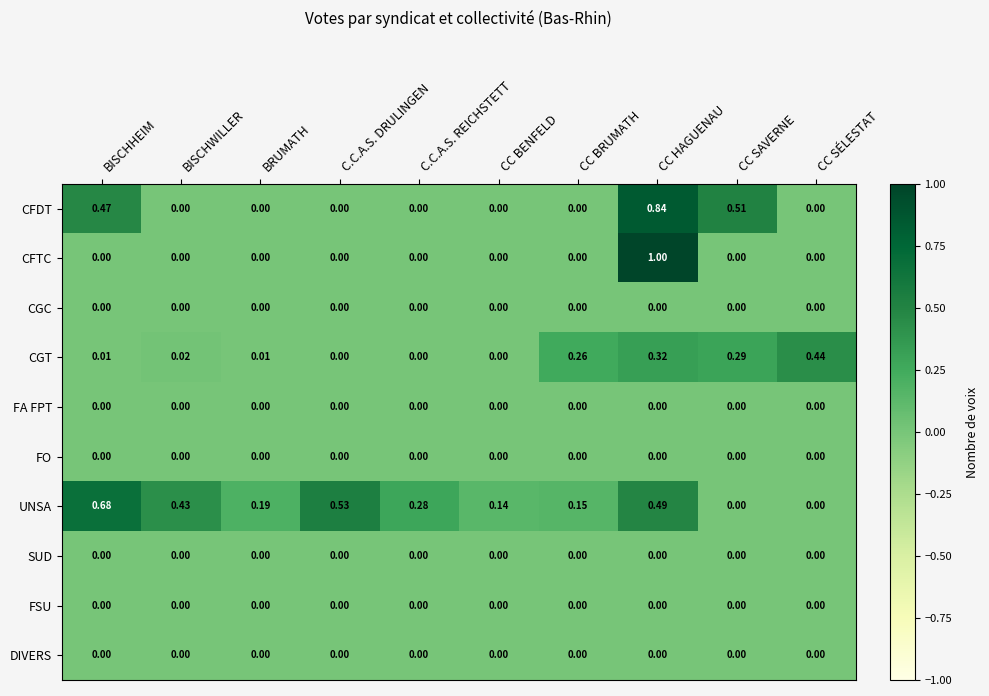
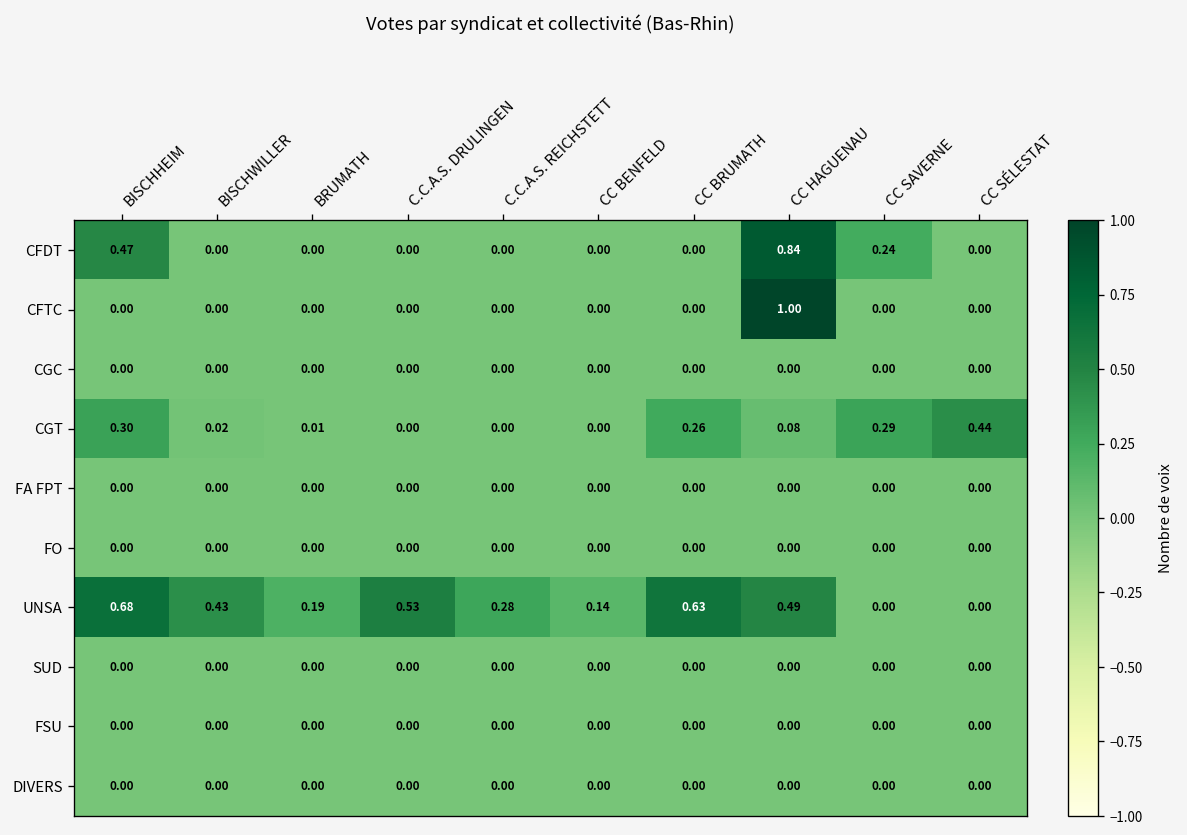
CFDT, CC SAVERNE: 0.51 -> 0.24
CGT, BISCHHEIM: 0.01 -> 0.30
CGT, CC HAGUENAU: 0.32 -> 0.08
UNSA, CC BRUMATH: 0.15 -> 0.63
